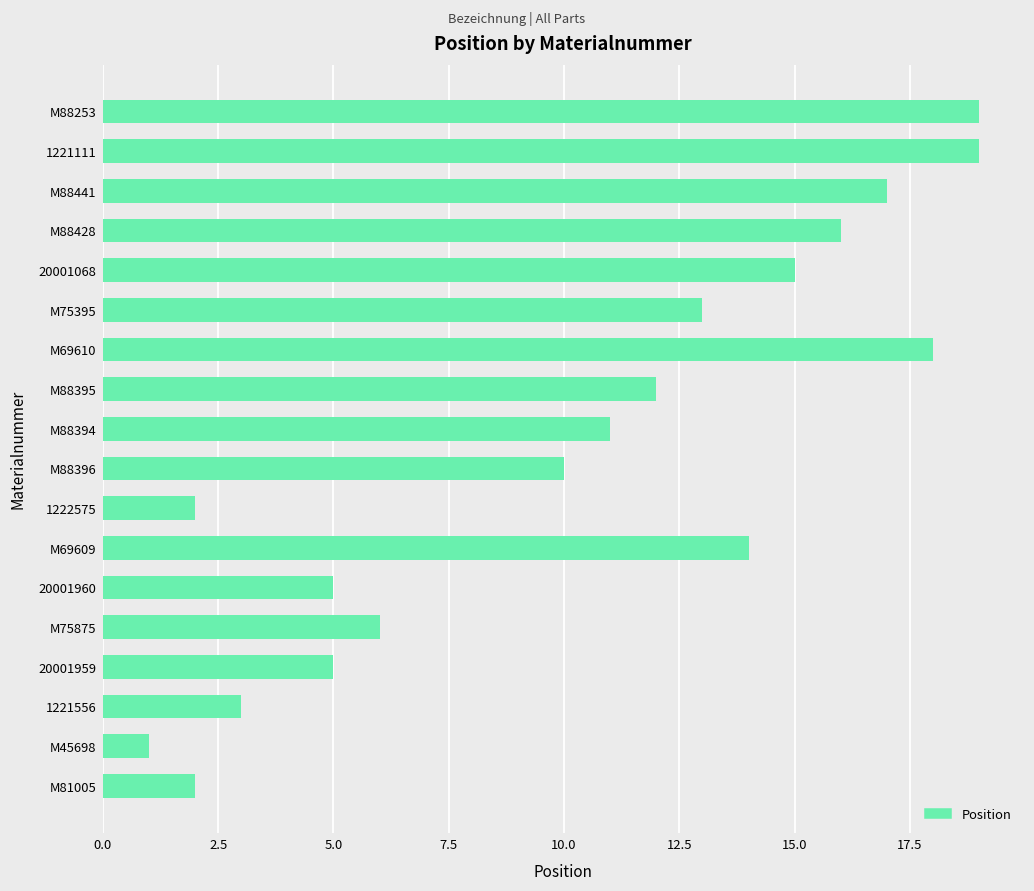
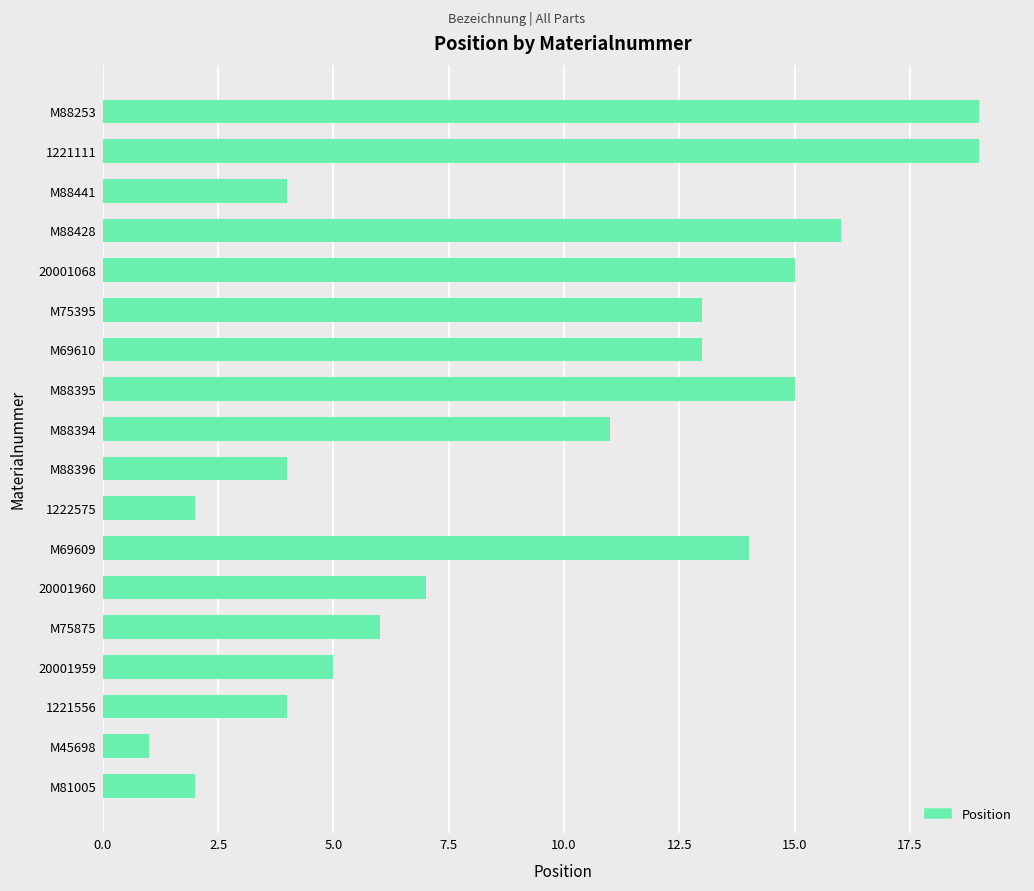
M88441: 17 -> 4
M69610: 18 -> 13
M88395: 12 -> 15
M88396: 10 -> 4
20001960: 5 -> 7
1221556: 3 -> 4
